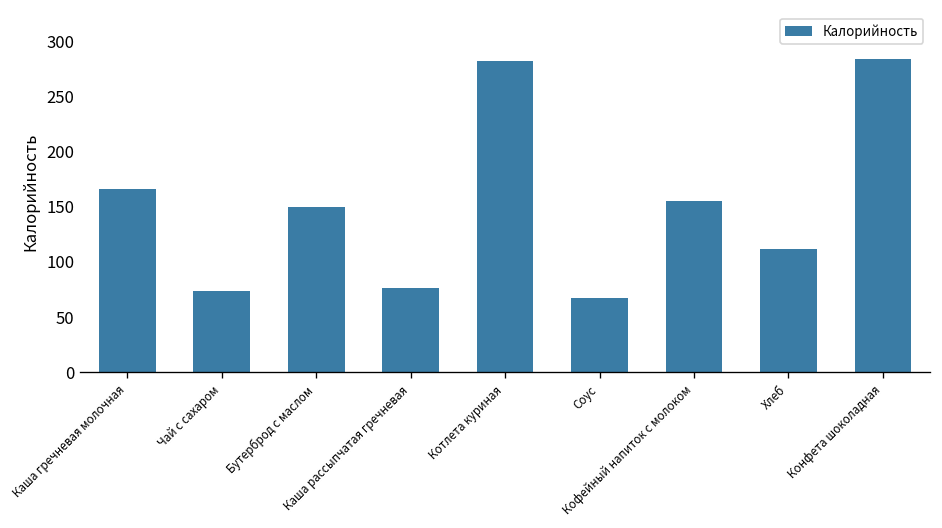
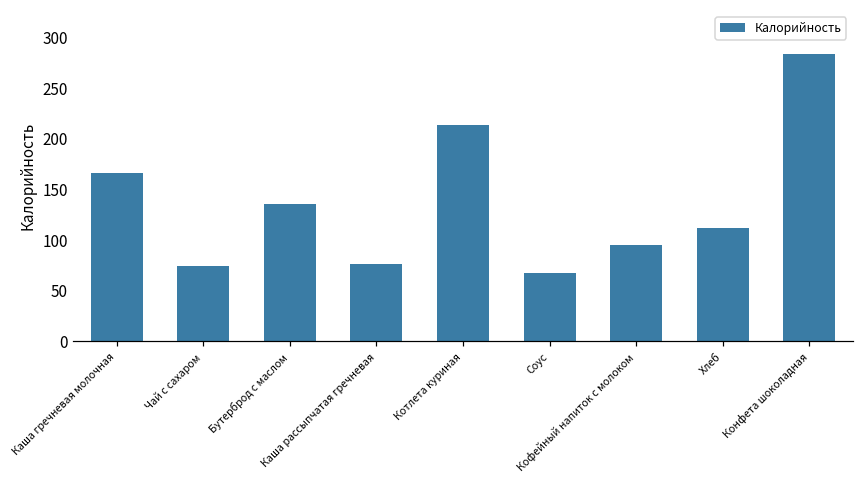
Бутерброд с маслом: 150 -> 140
Котлета куриная: 280 -> 210
Кофейный напиток с молоком: 160 -> 90
